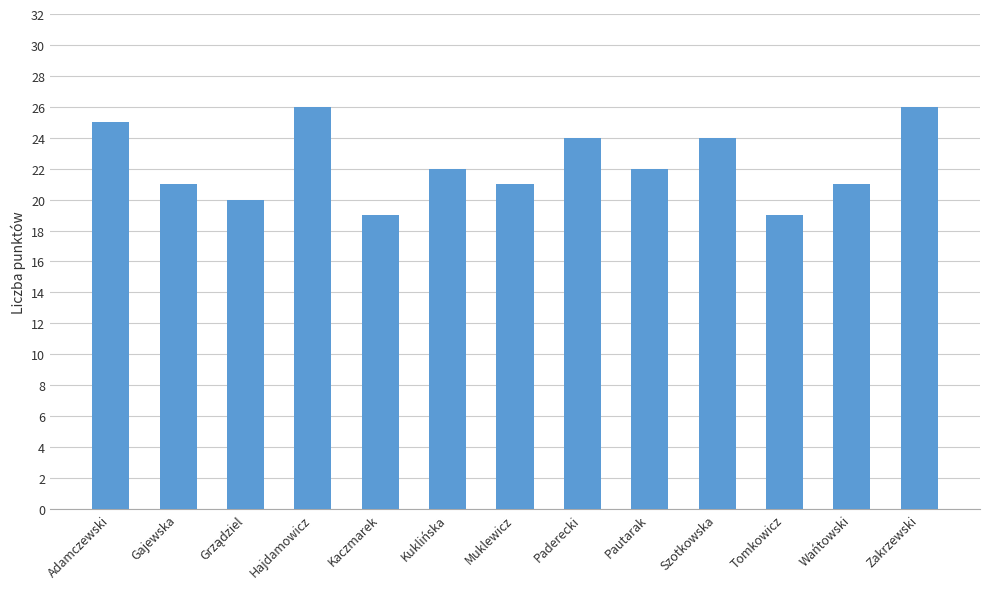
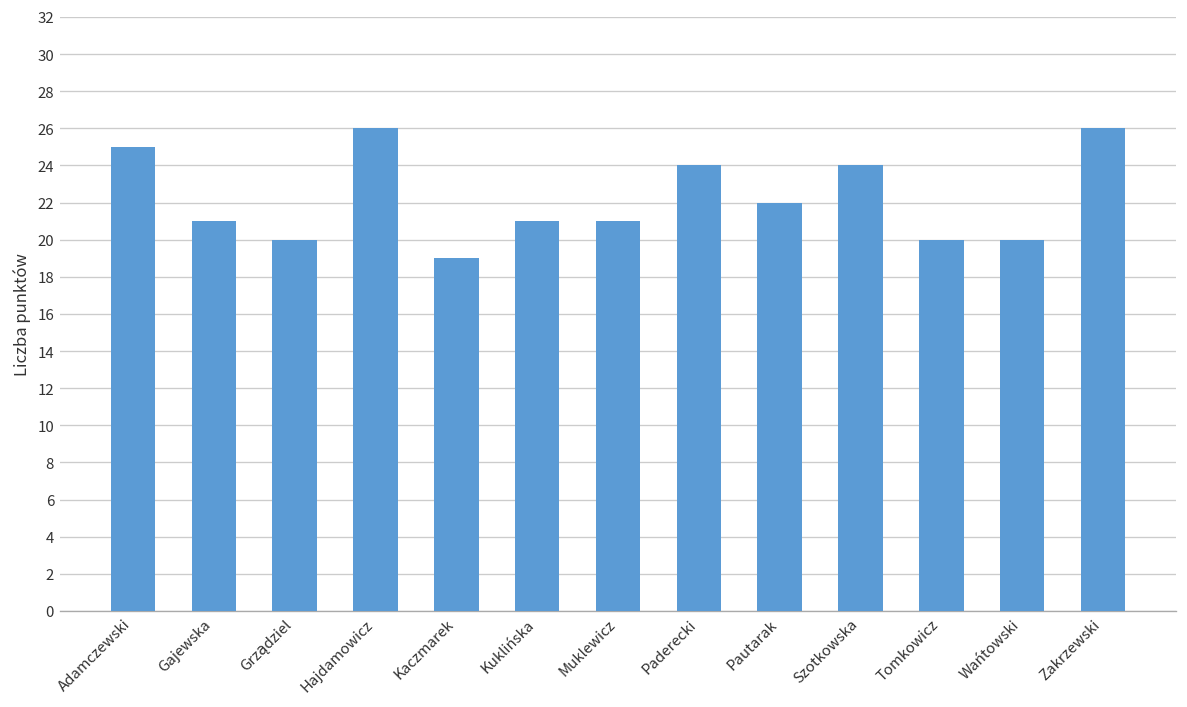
Kuklińska: 22 -> 21
Tomkowicz: 19 -> 20
Wańtowski: 21 -> 20
